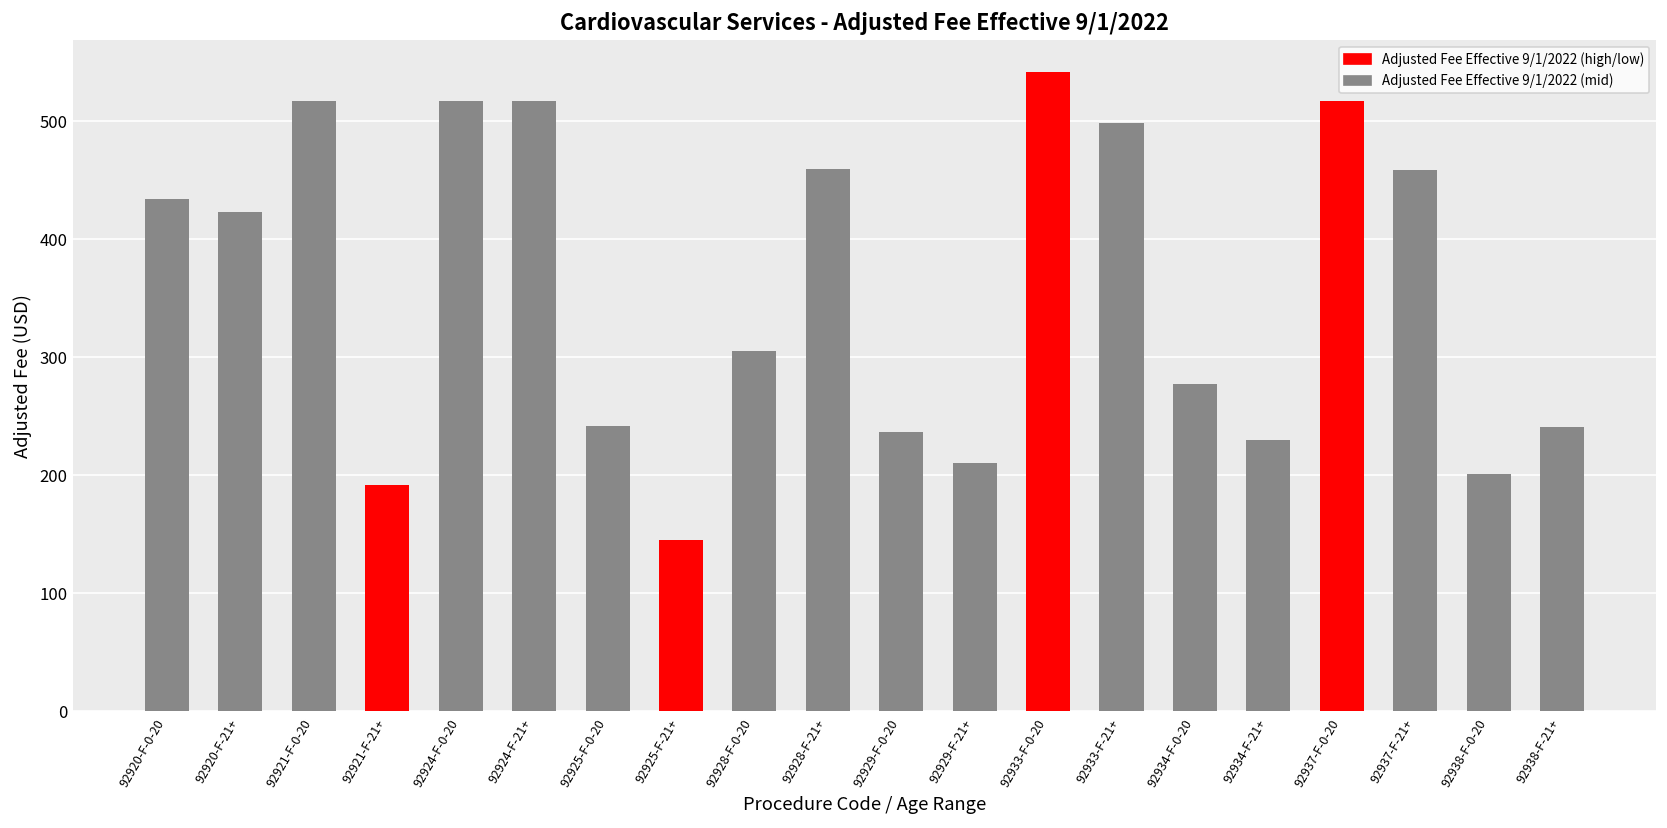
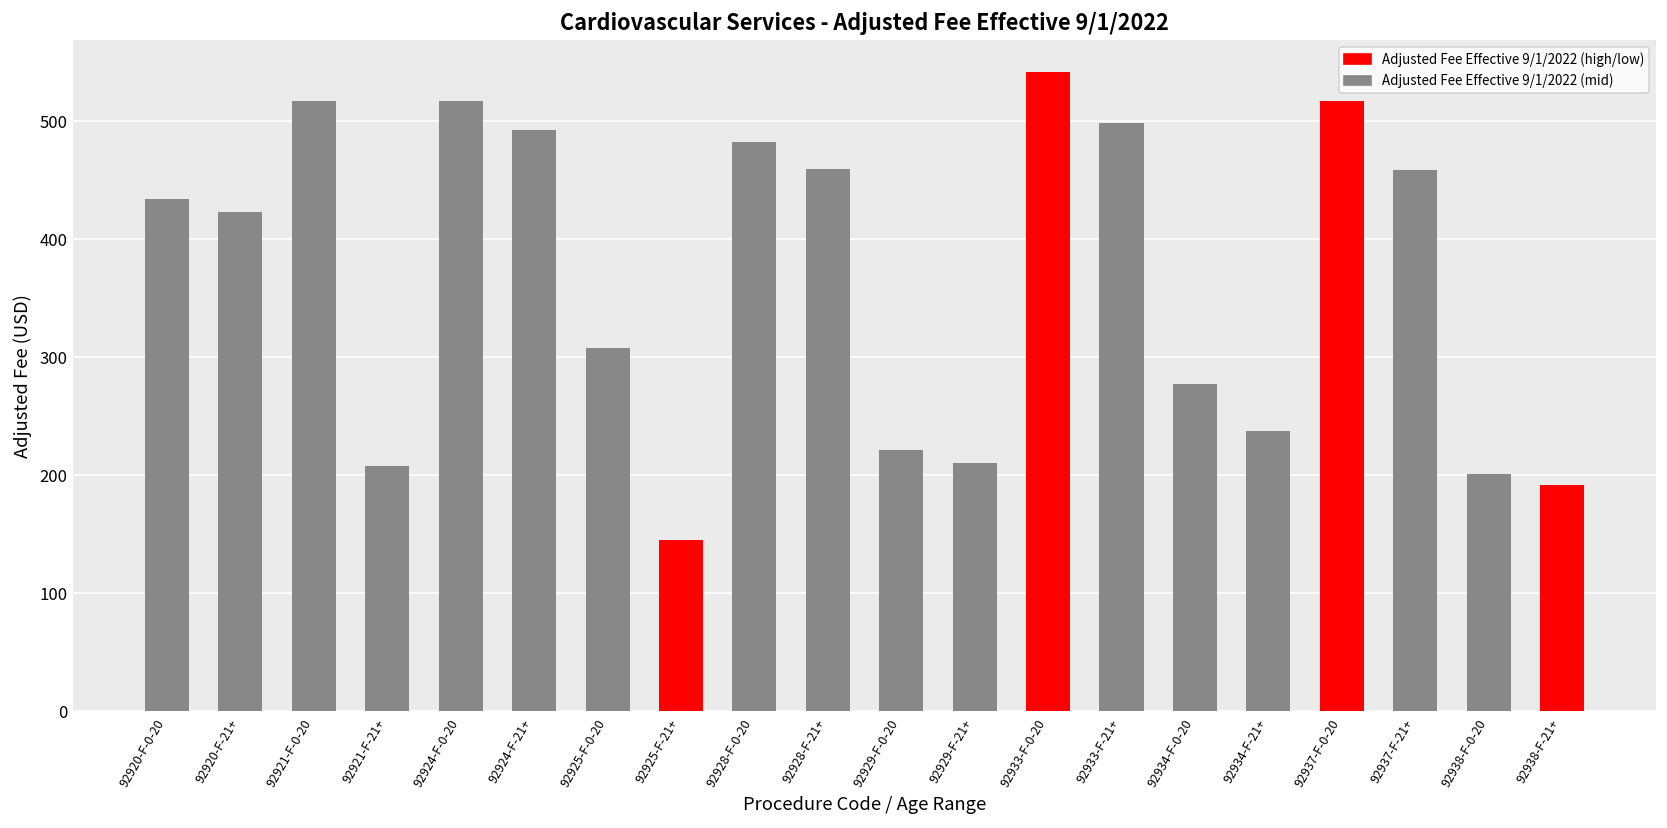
92921-F-21+: 190 -> 210
92924-F-21+: 520 -> 490
92925-F-0-20: 240 -> 310
92928-F-0-20: 310 -> 480
92929-F-0-20: 240 -> 220
92934-F-21+: 230 -> 240
92938-F-21+: 240 -> 190
